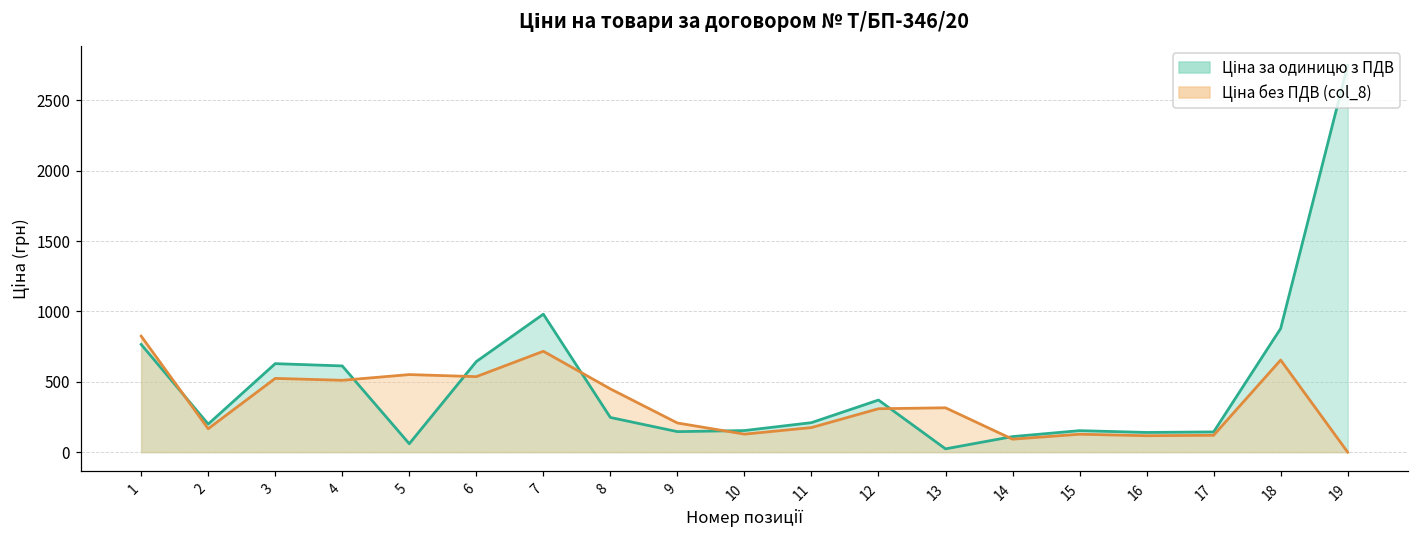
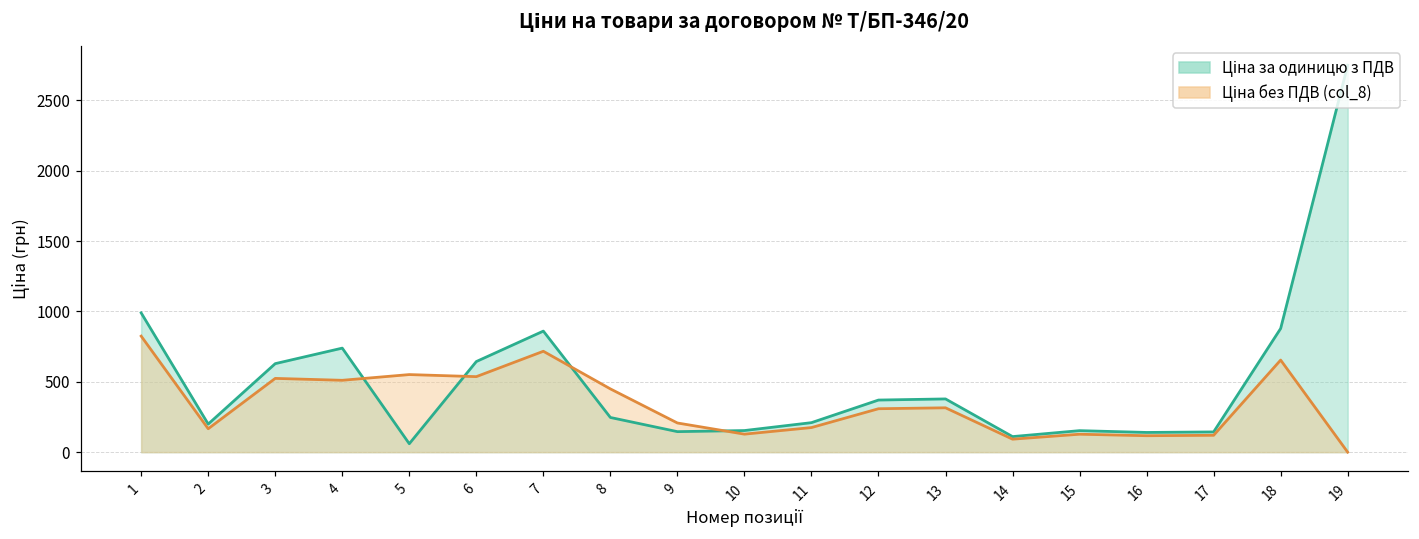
Ціна за одиницю з ПДВ, 1: 770 -> 990
Ціна за одиницю з ПДВ, 4: 610 -> 740
Ціна за одиницю з ПДВ, 7: 980 -> 860
Ціна за одиницю з ПДВ, 13: 20 -> 380
